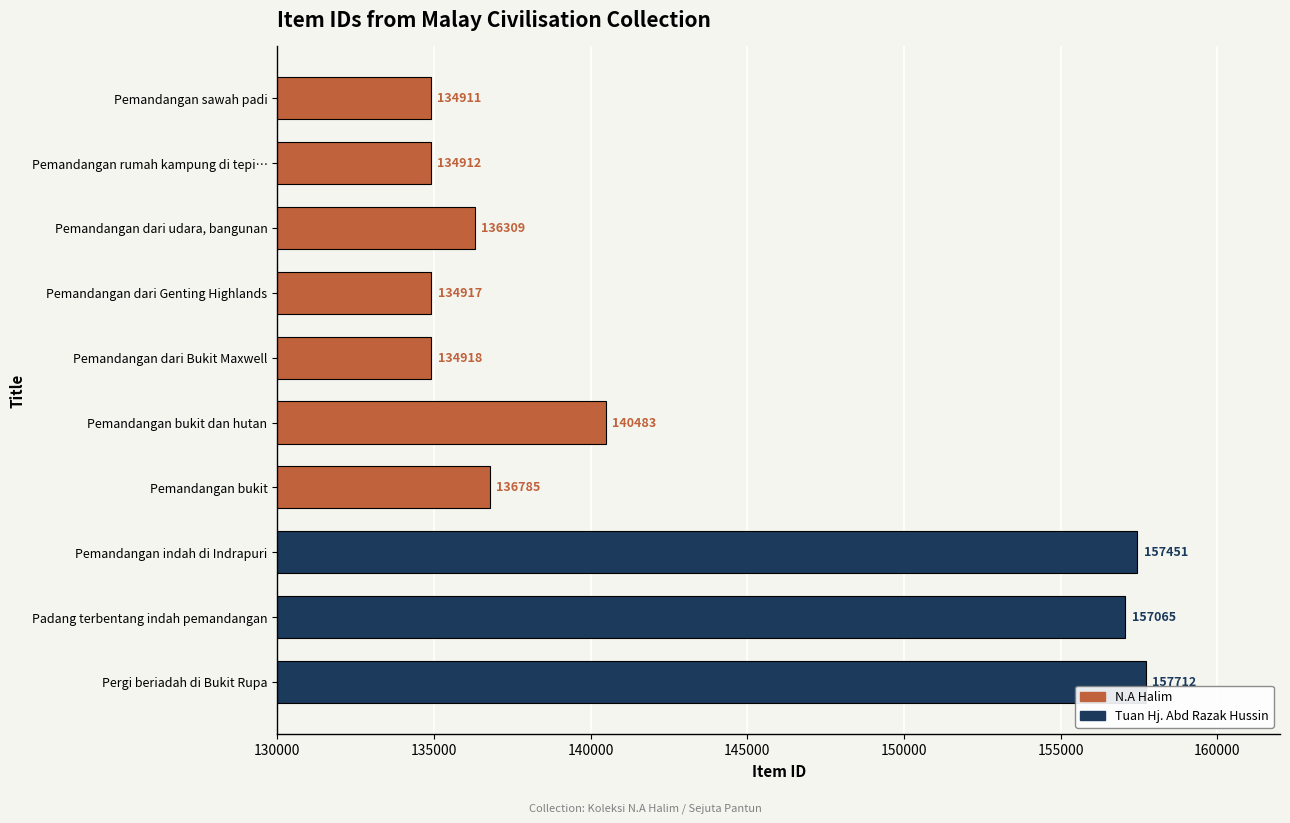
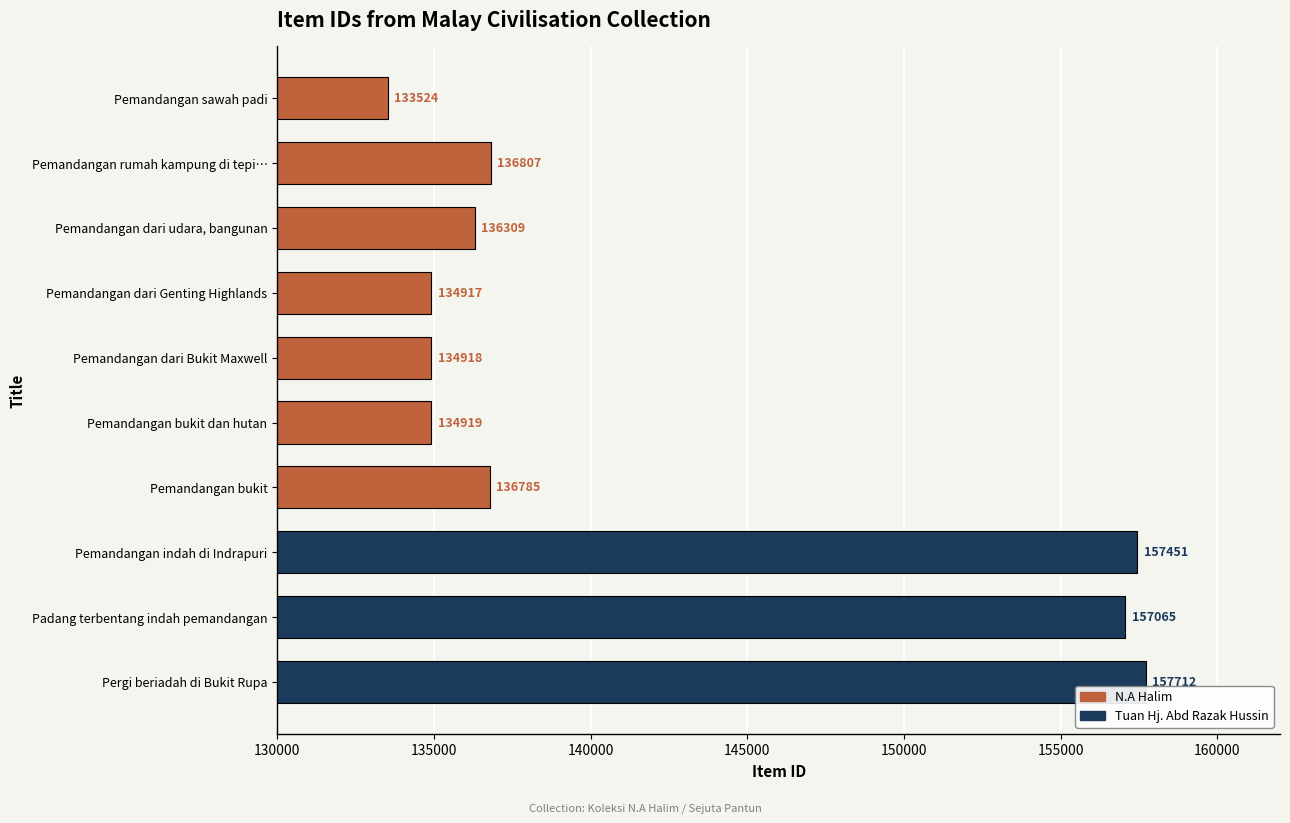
Pemandangan sawah padi: 134911 -> 133524
Pemandangan rumah kampung di tepi…: 134912 -> 136807
Pemandangan bukit dan hutan: 140483 -> 134919
